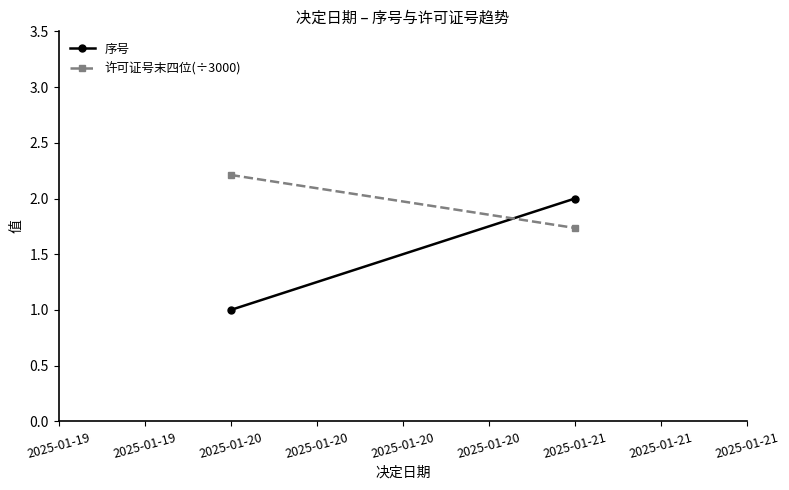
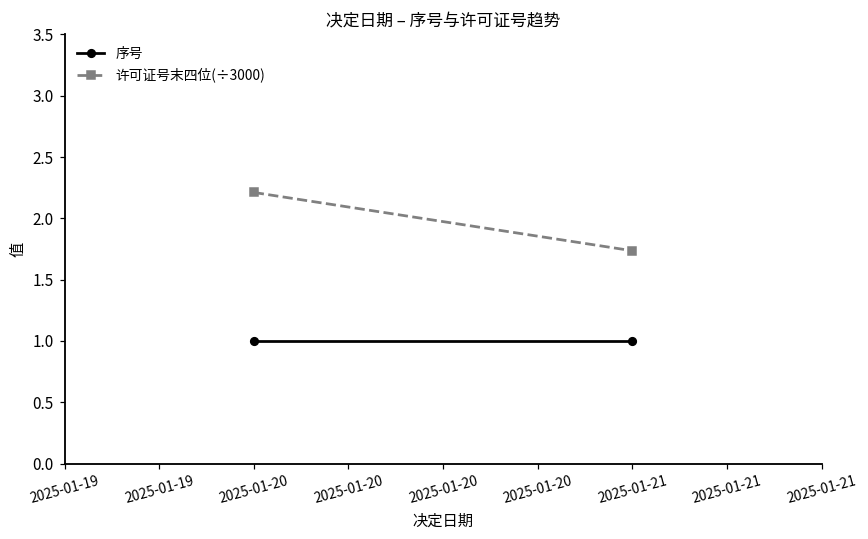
序号, 2025-01-21: 2 -> 1
